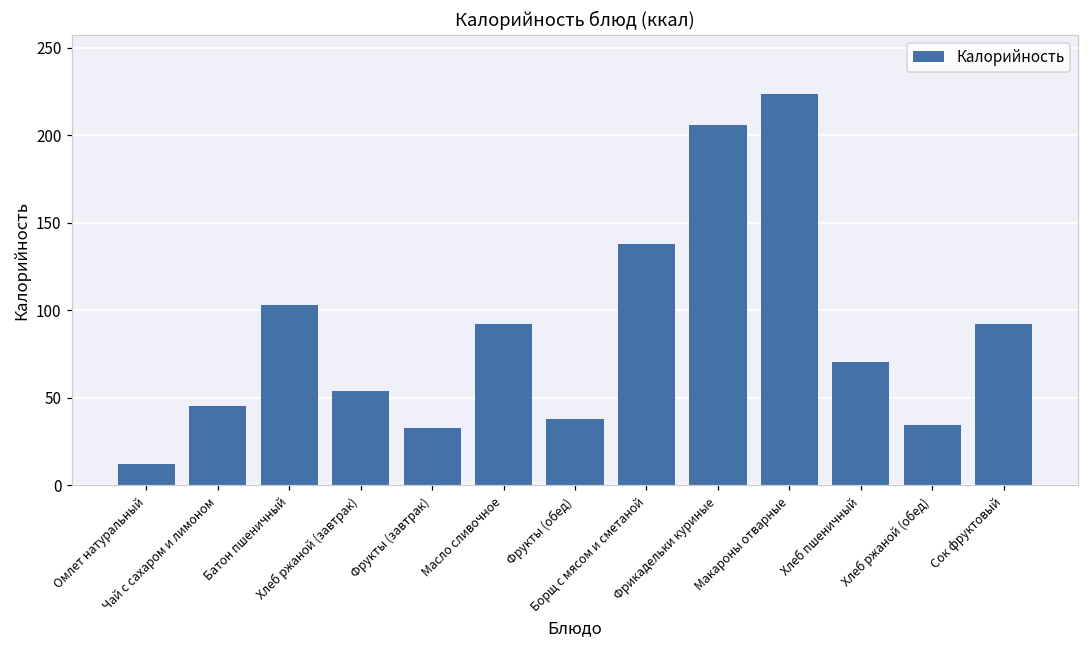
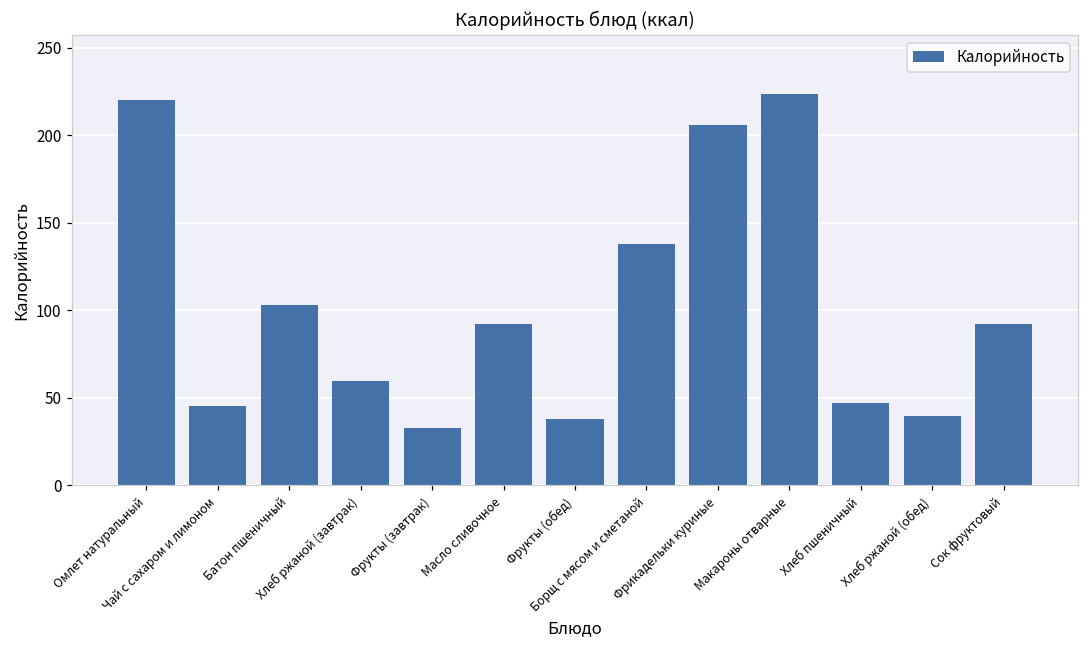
Омлет натуральный: 12 -> 220
Хлеб ржаной (завтрак): 54 -> 59
Хлеб пшеничный: 71 -> 47
Хлеб ржаной (обед): 34 -> 40
